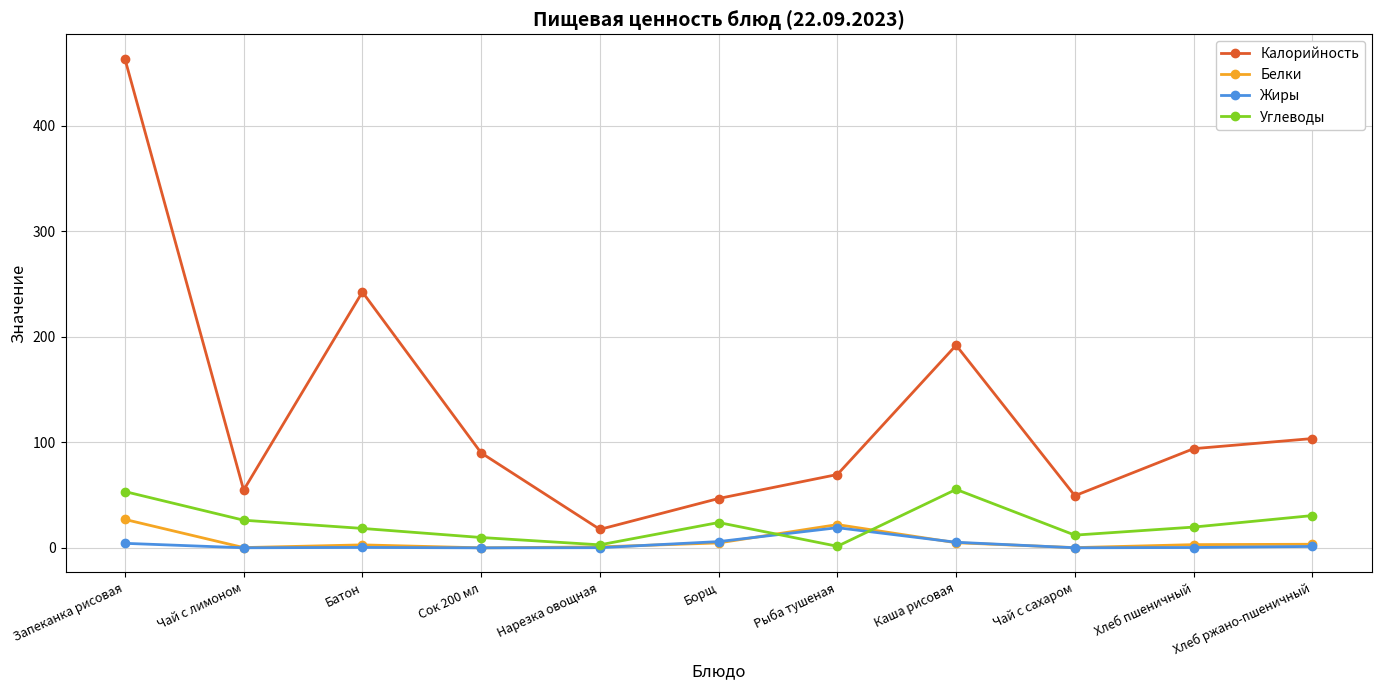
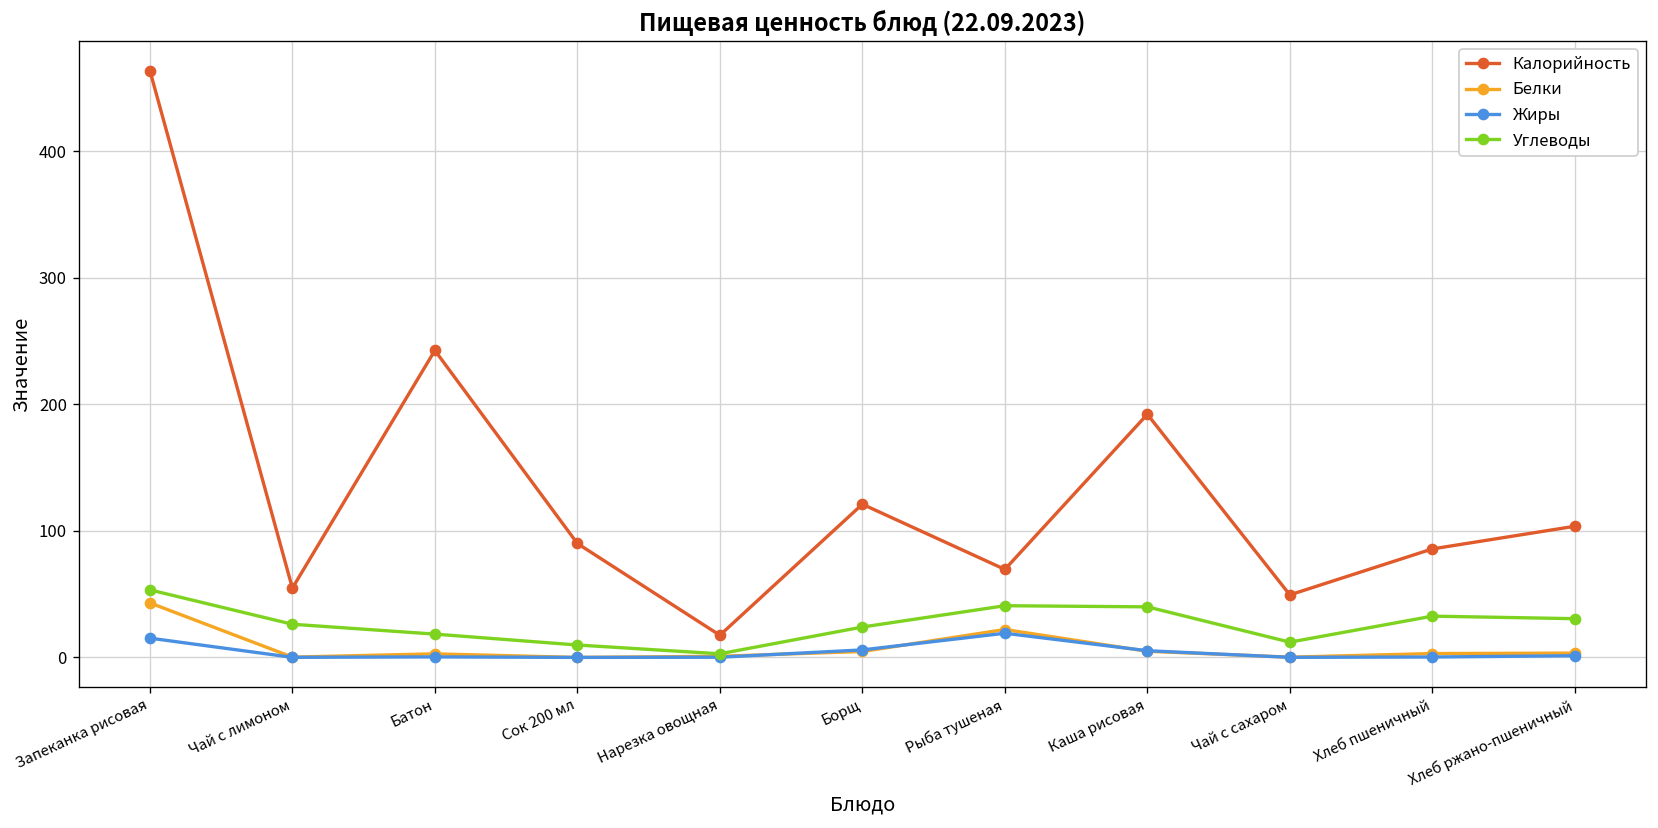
Белки, Запеканка рисовая: 27 -> 43
Жиры, Запеканка рисовая: 4 -> 15
Калорийность, Борщ: 47 -> 121
Углеводы, Рыба тушеная: 1 -> 41
Углеводы, Каша рисовая: 55 -> 40
Калорийность, Хлеб пшеничный: 94 -> 86
Углеводы, Хлеб пшеничный: 20 -> 33
